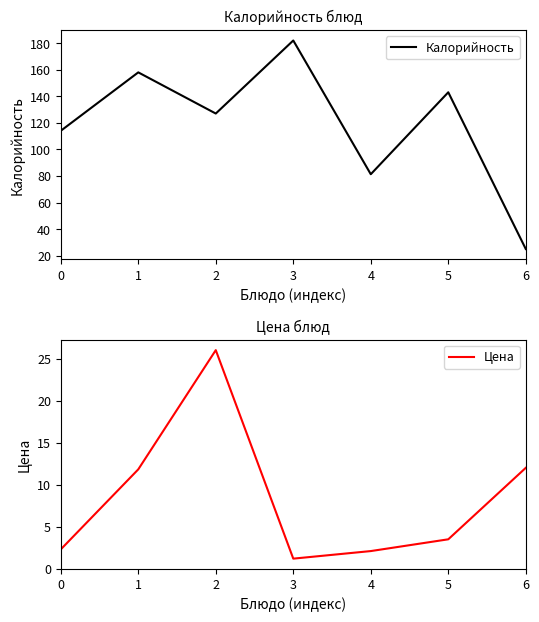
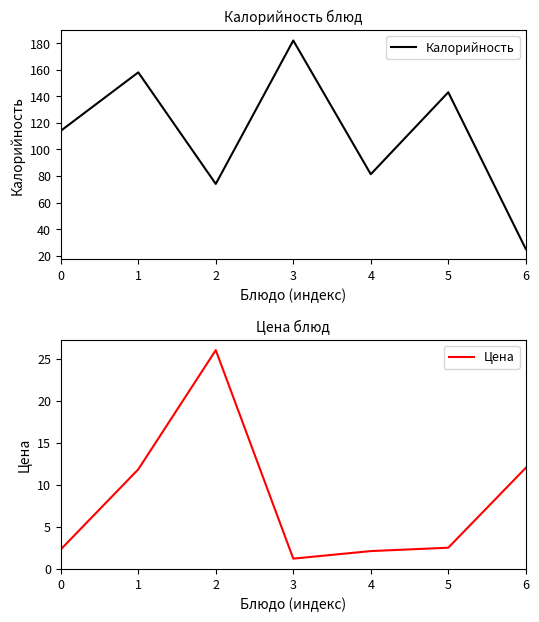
Калорийность блюд, 2: 127 -> 74
Цена блюд, 5: 4 -> 3
